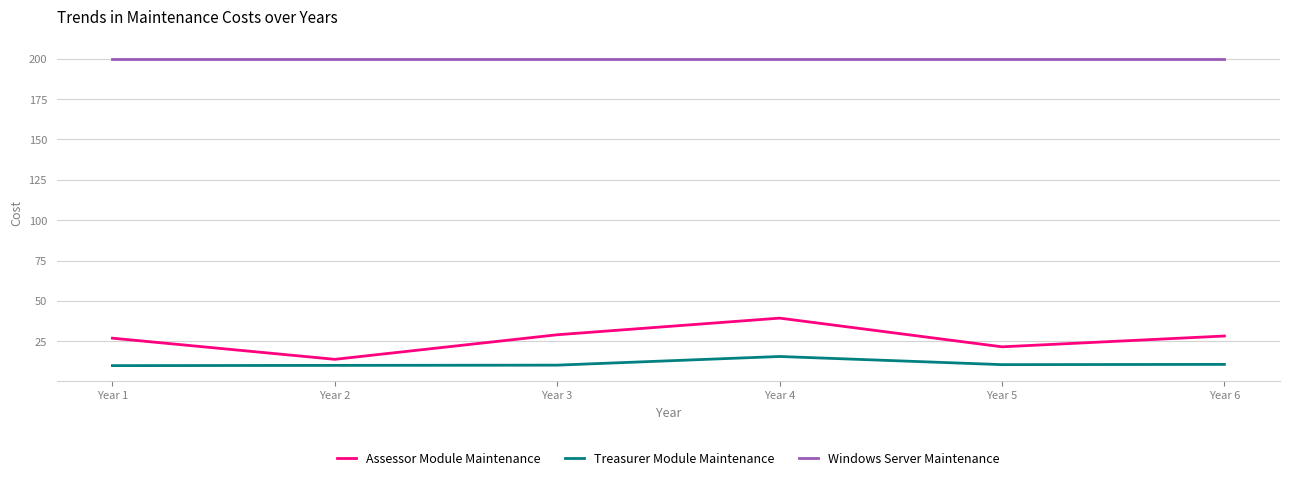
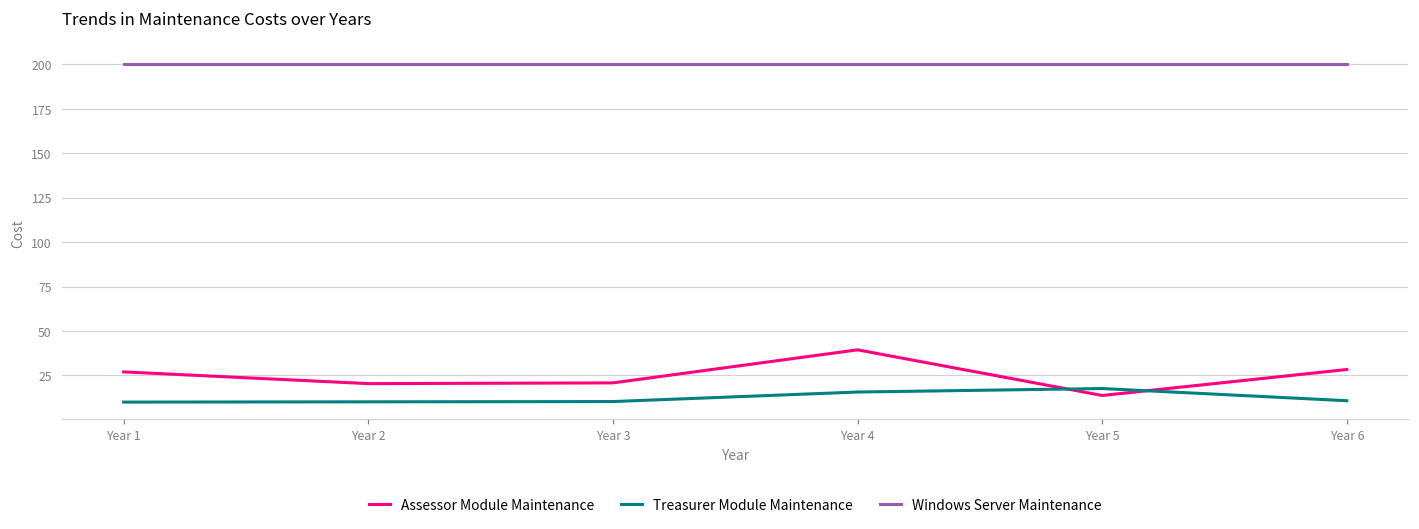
Assessor Module Maintenance, Year 2: 14 -> 20
Assessor Module Maintenance, Year 3: 29 -> 21
Assessor Module Maintenance, Year 5: 22 -> 14
Treasurer Module Maintenance, Year 5: 11 -> 18
